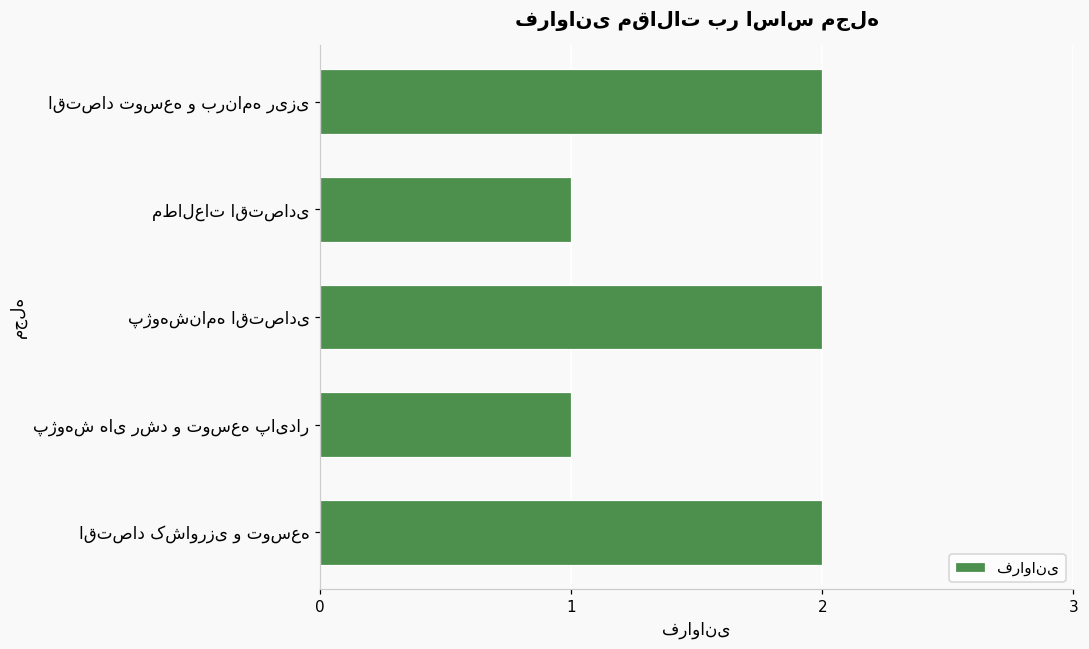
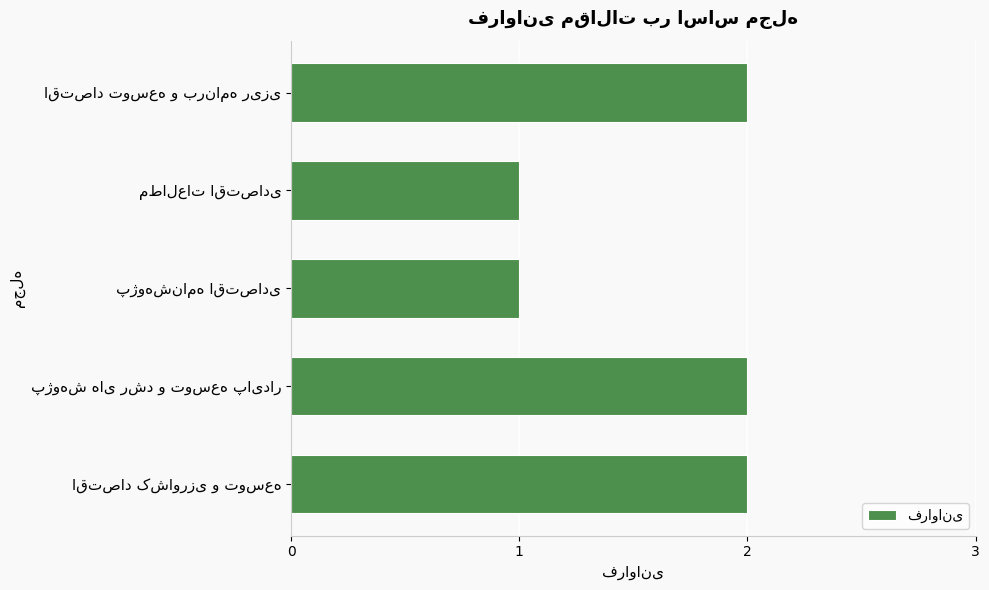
پژوهشنامه اقتصادی: 2 -> 1
پژوهش های رشد و توسعه پایدار: 1 -> 2
